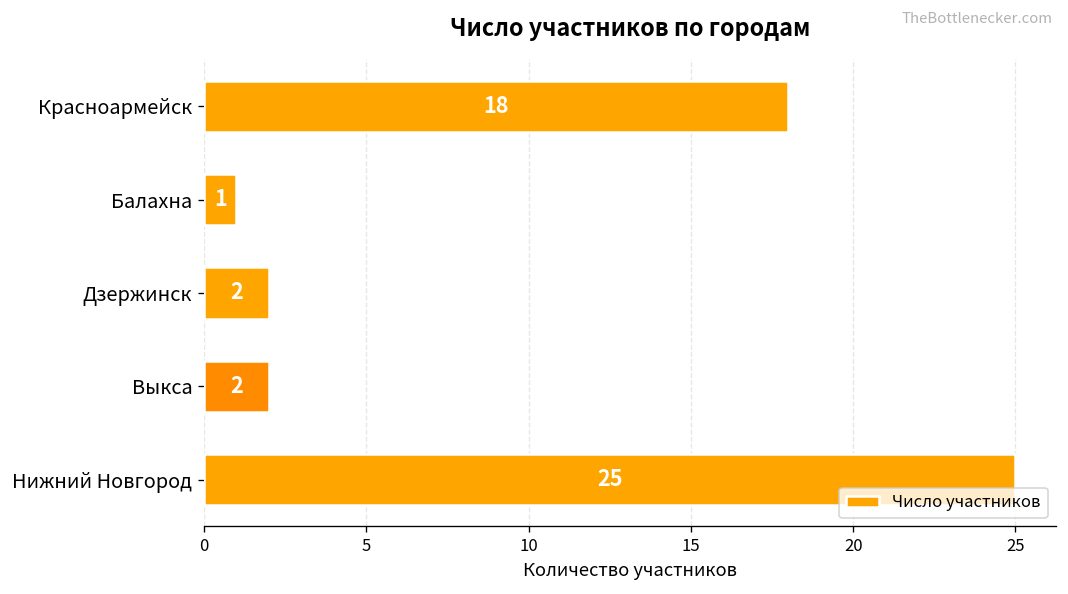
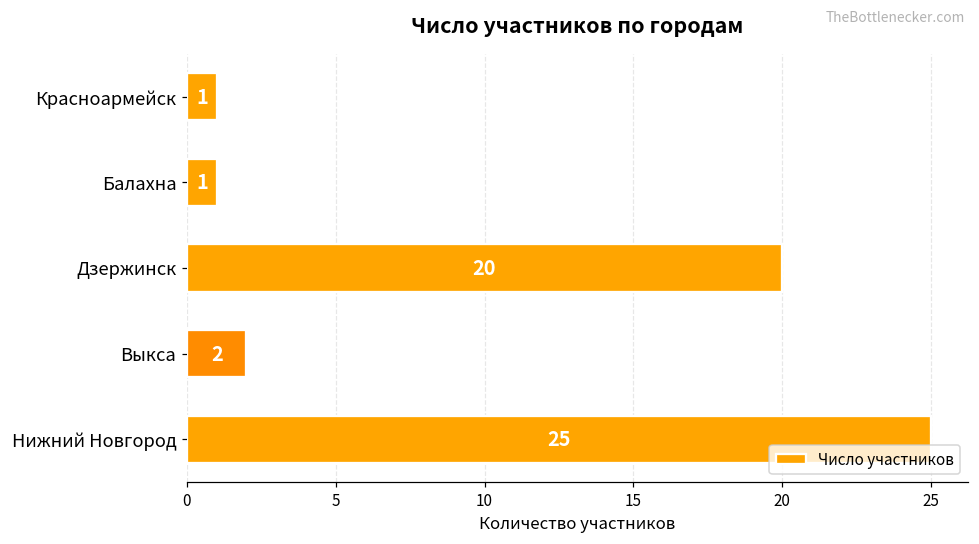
Красноармейск: 18 -> 1
Дзержинск: 2 -> 20
